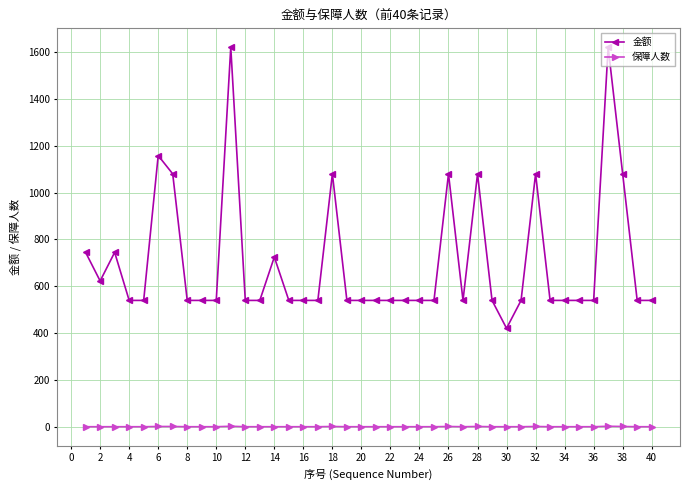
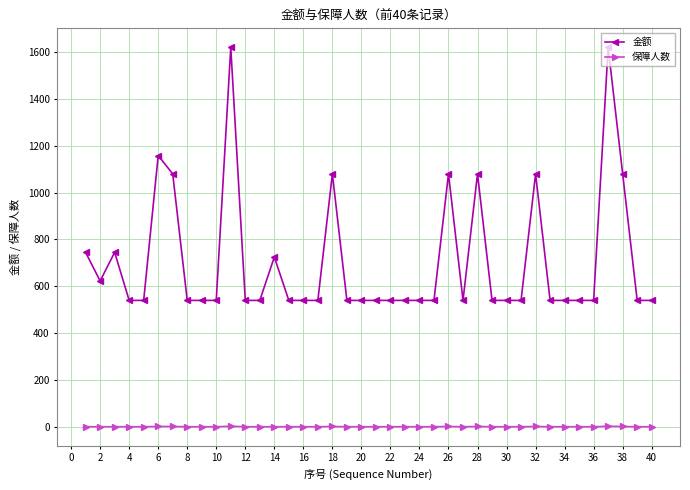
金额, 30: 420 -> 540
